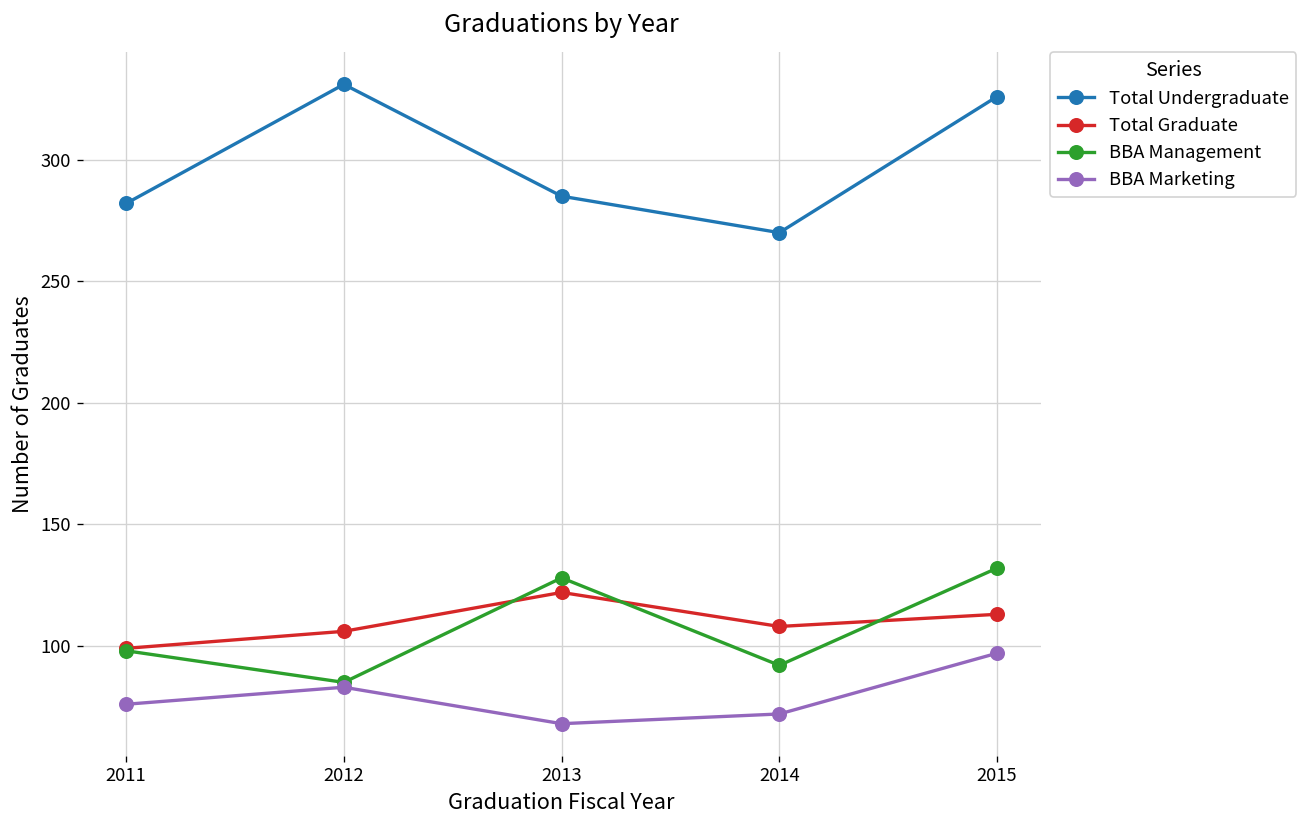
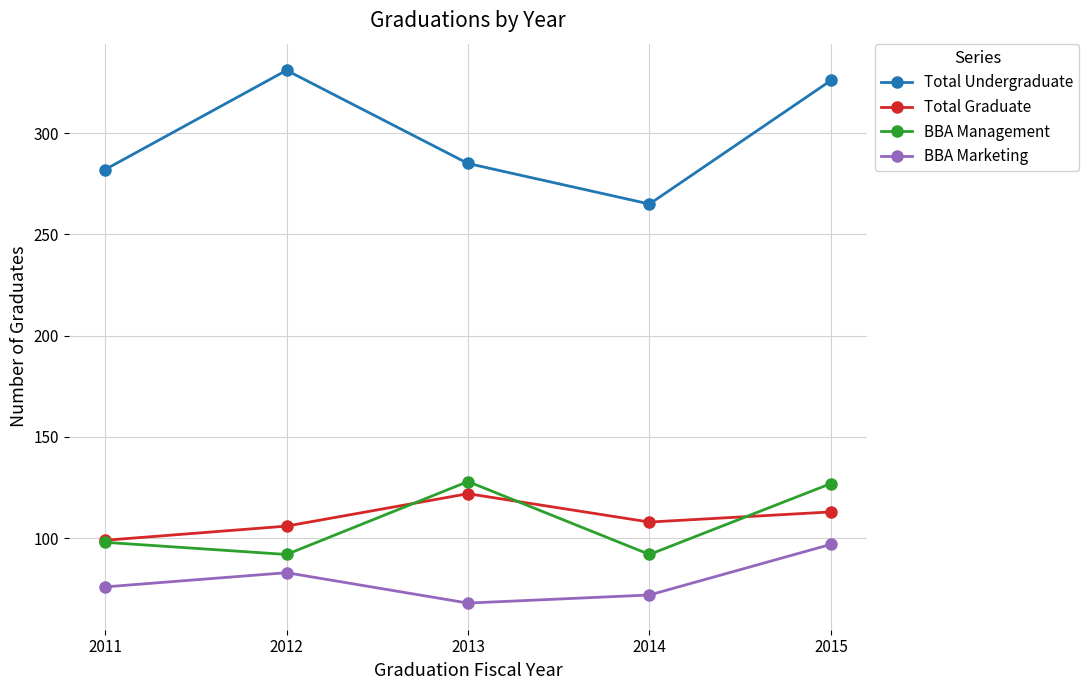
BBA Management, 2012: 85 -> 92
Total Undergraduate, 2014: 270 -> 265
BBA Management, 2015: 132 -> 127
